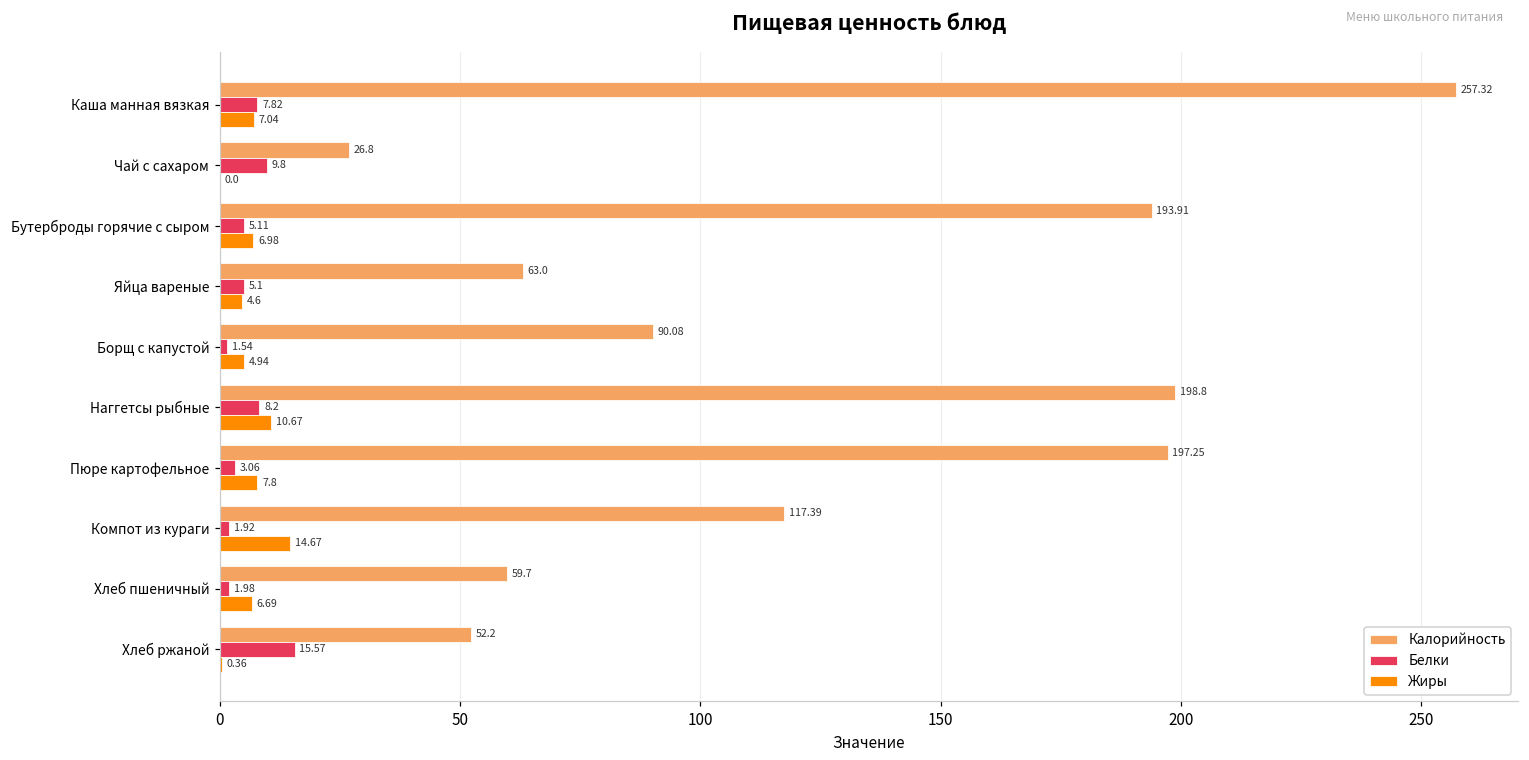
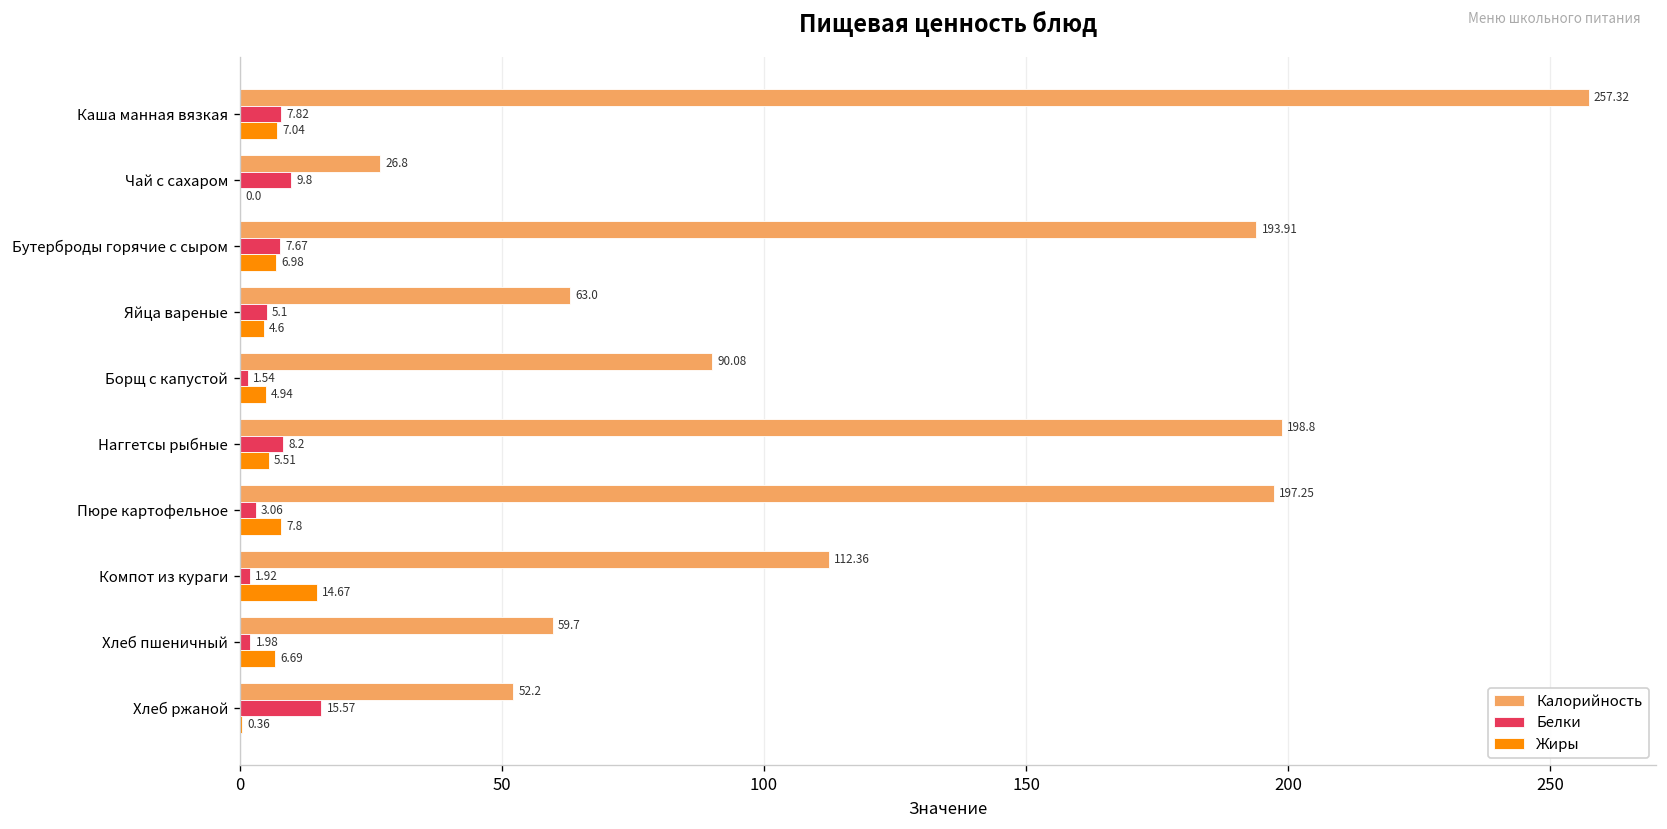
Белки, Бутерброды горячие с сыром: 5.11 -> 7.67
Жиры, Наггетсы рыбные: 10.67 -> 5.51
Калорийность, Компот из кураги: 117.39 -> 112.36
